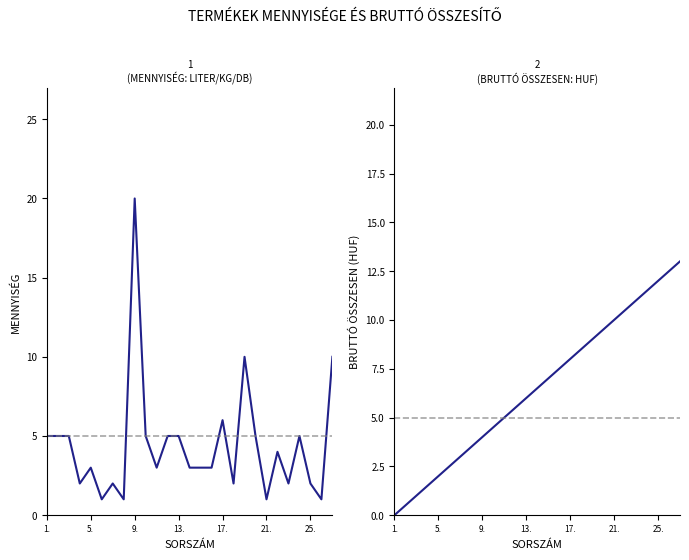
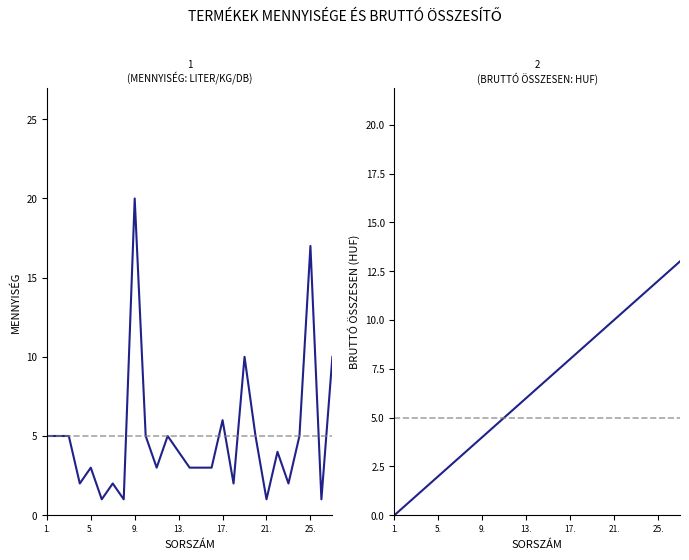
1 (MENNYISÉG: LITER/KG/DB), 13.: 5 -> 4
1 (MENNYISÉG: LITER/KG/DB), 25.: 2 -> 17
